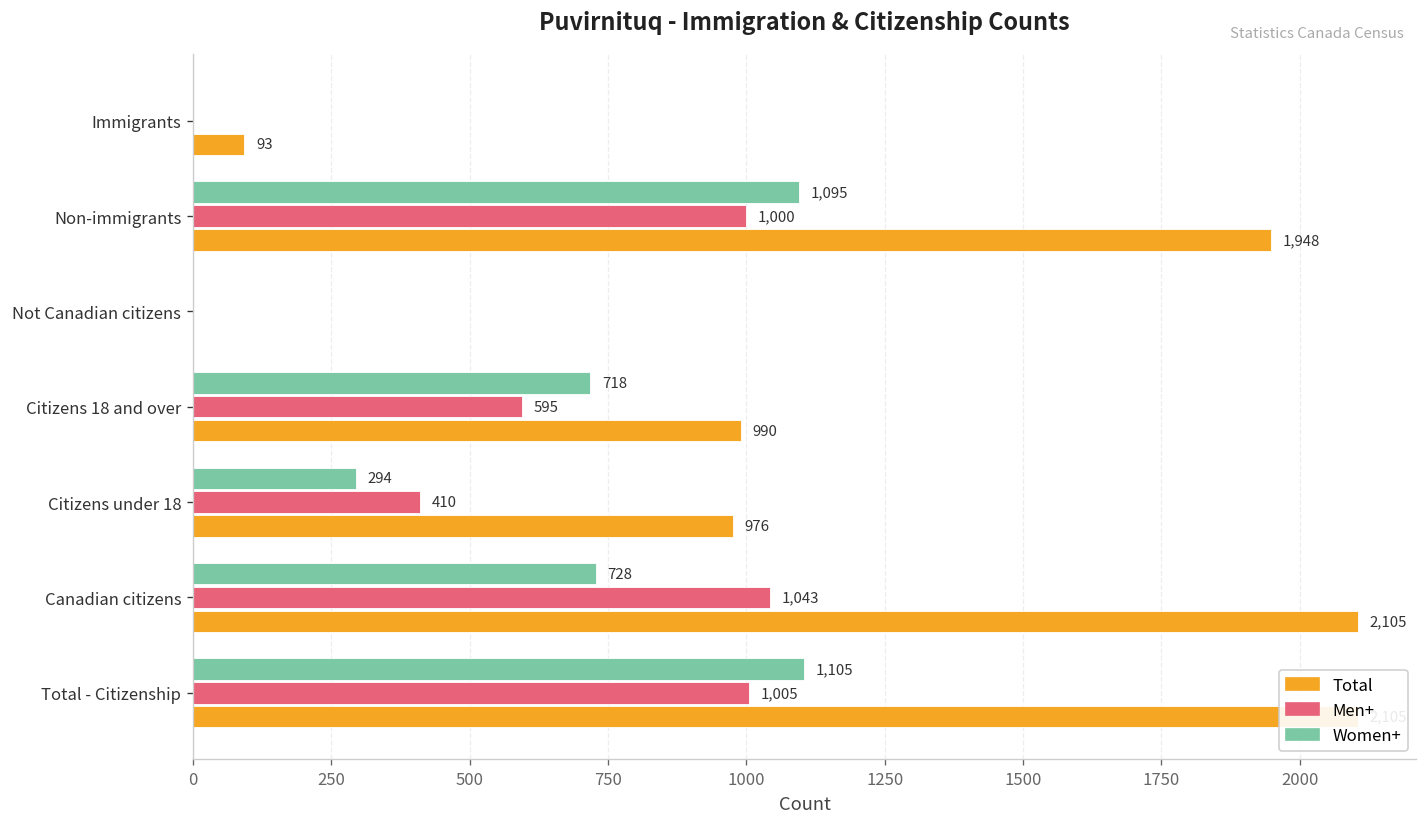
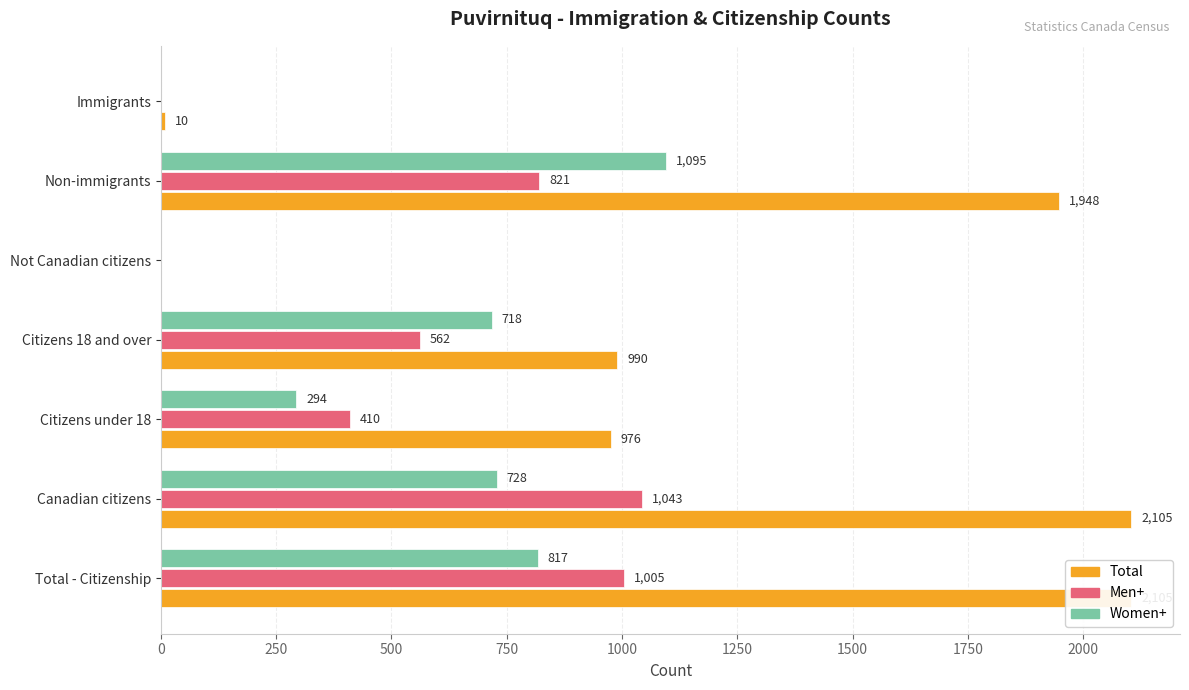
Total, Immigrants: 93 -> 10
Men+, Non-immigrants: 1,000 -> 821
Men+, Citizens 18 and over: 595 -> 562
Women+, Total - Citizenship: 1,105 -> 817
